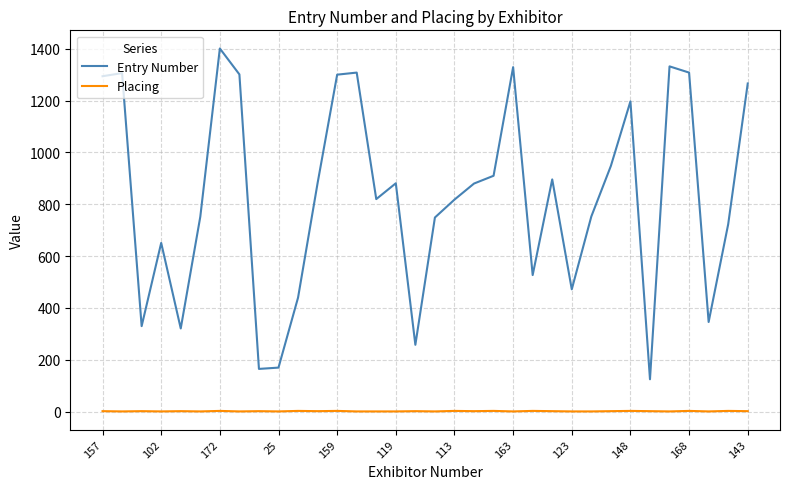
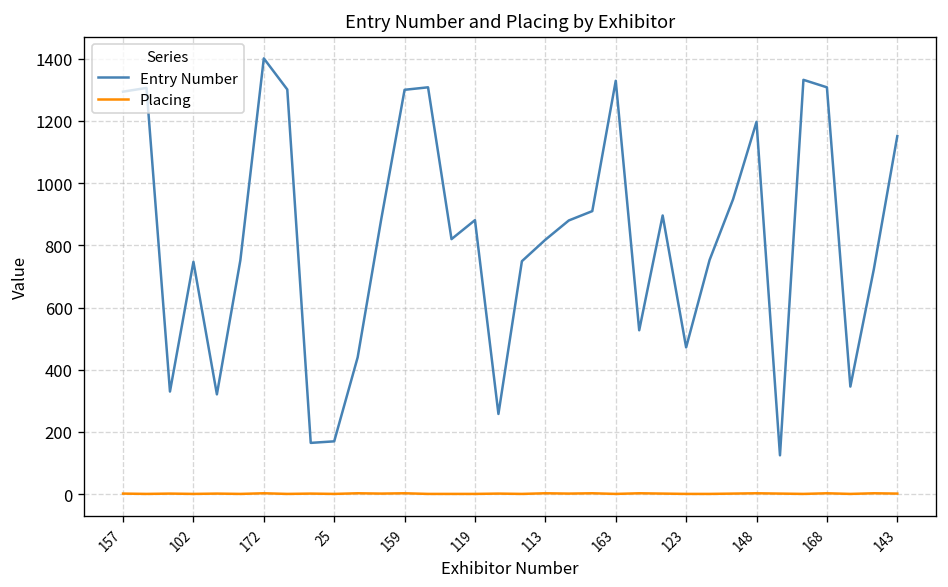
Entry Number, 102: 650 -> 750
Entry Number, 143: 1270 -> 1150
